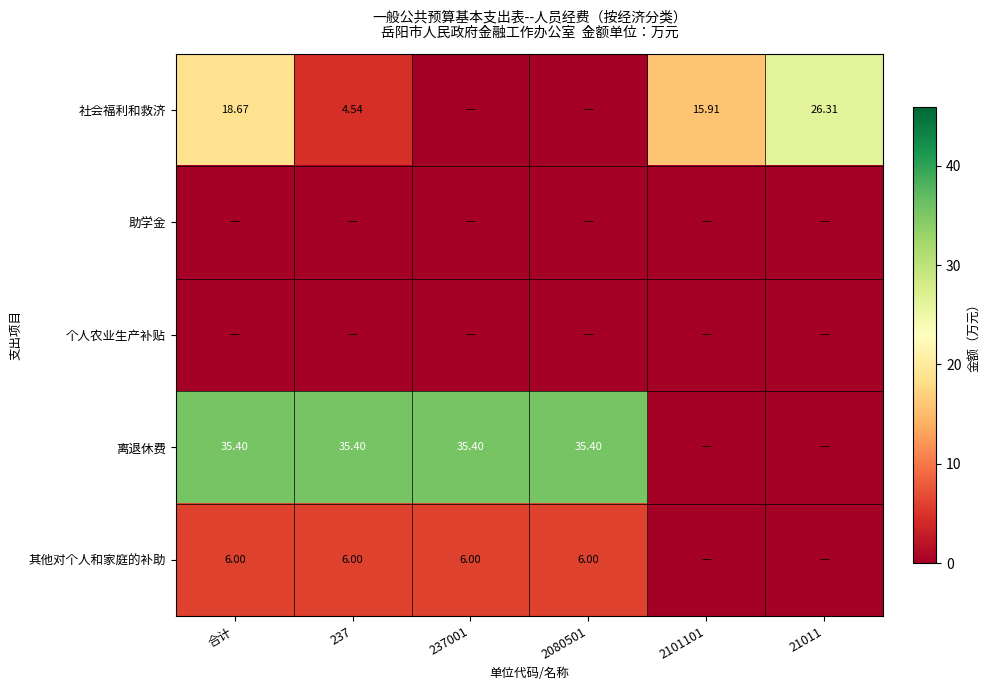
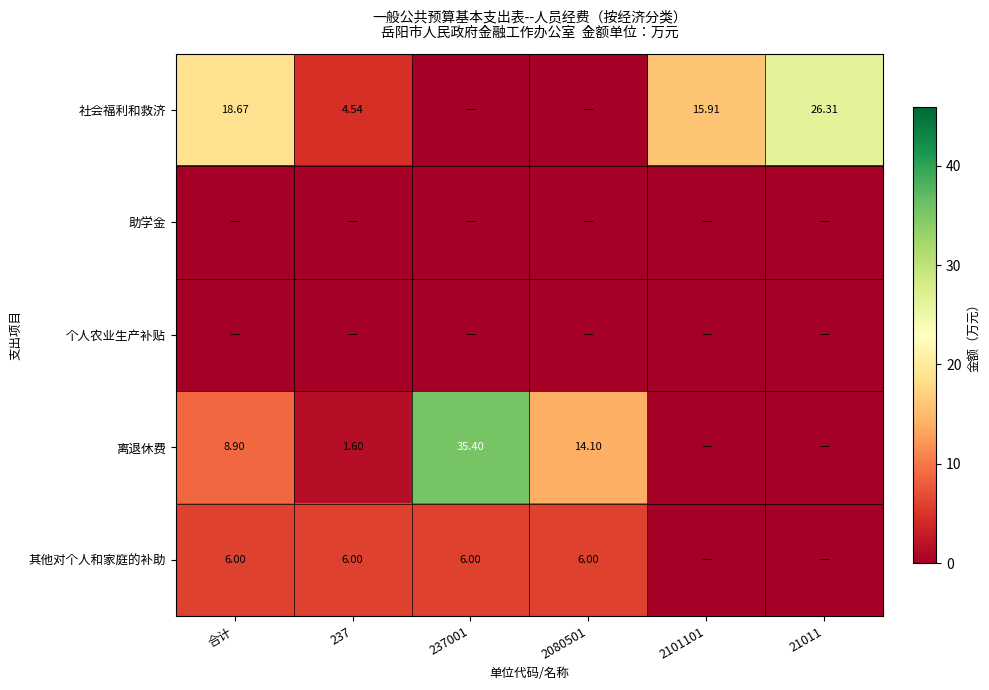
离退休费, 合计: 35.40 -> 8.90
离退休费, 237: 35.40 -> 1.60
离退休费, 2080501: 35.40 -> 14.10
